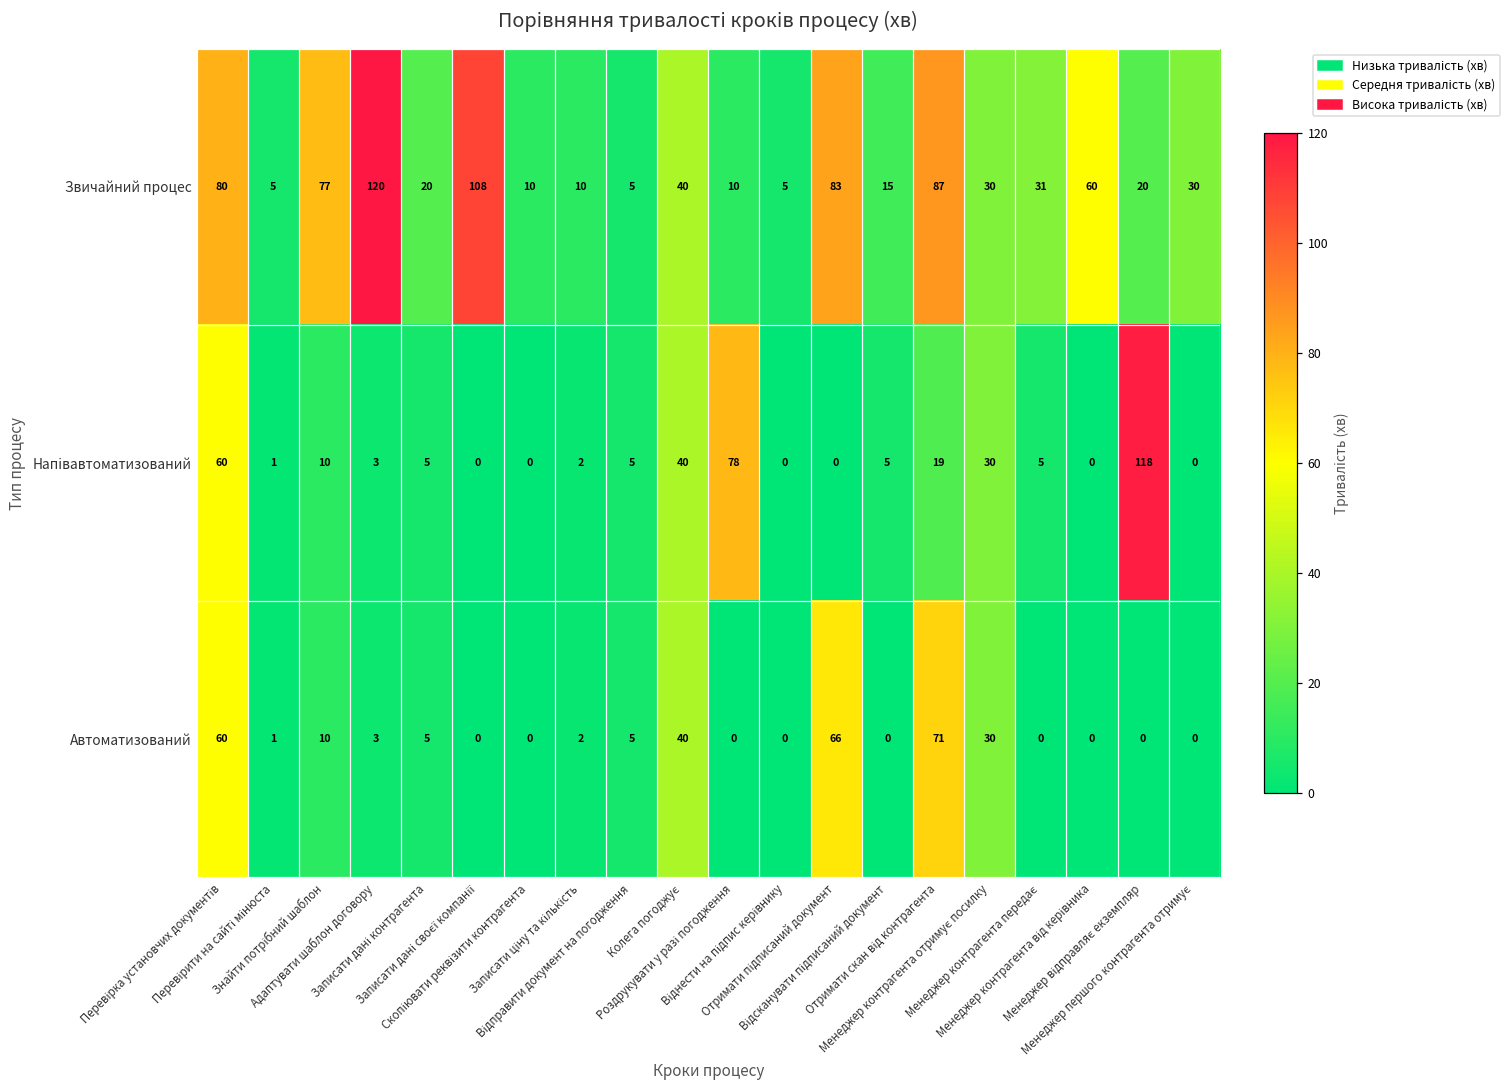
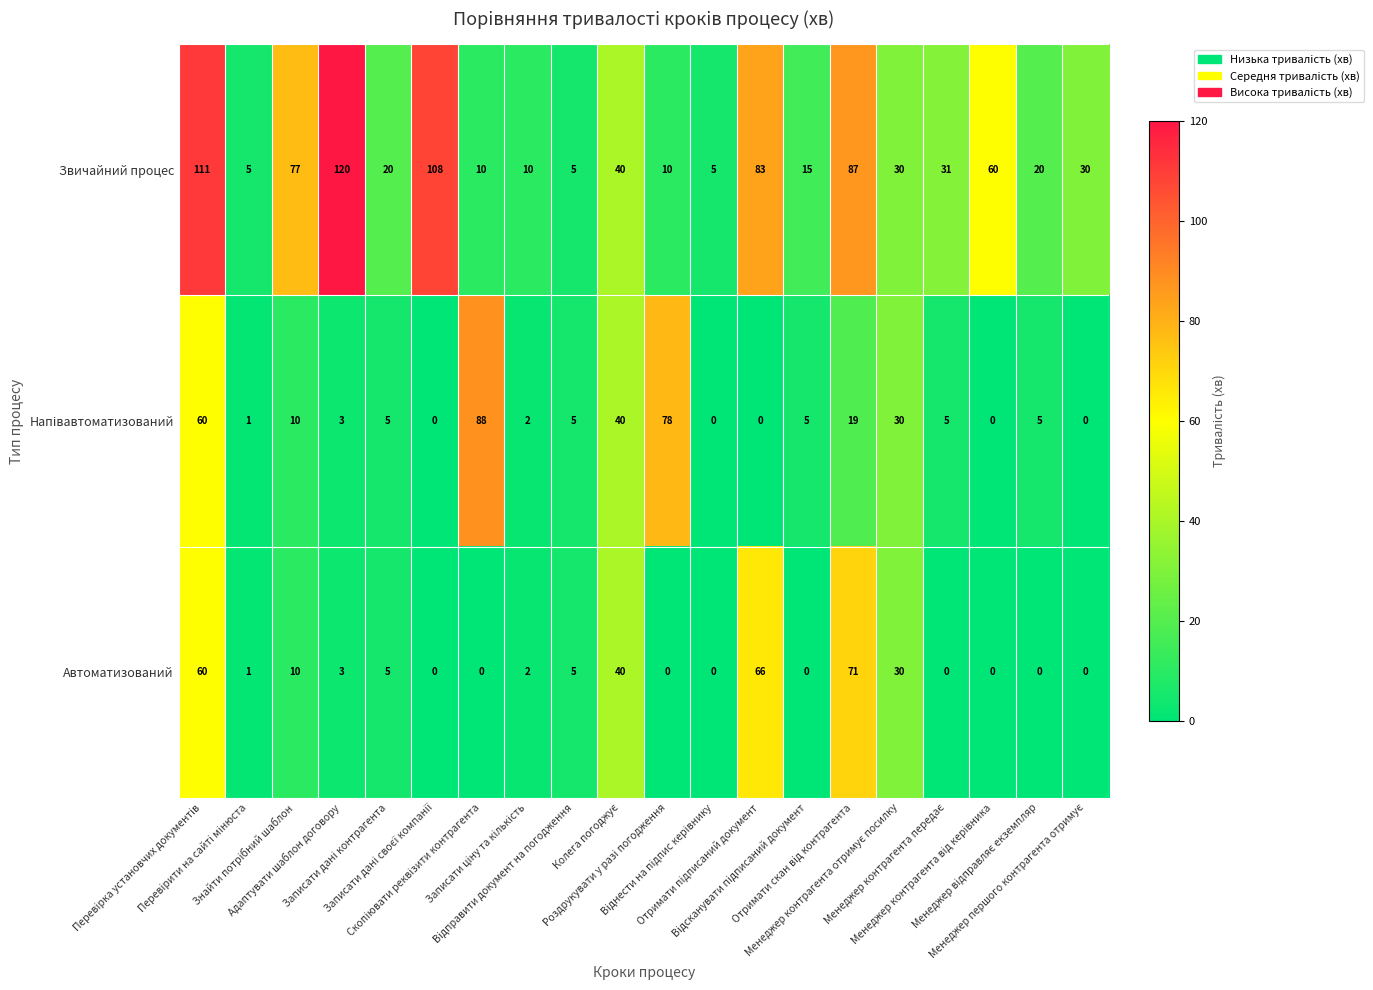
Звичайний процес, Перевірка установчих документів: 80 -> 111
Напівавтоматизований, Скопіювати реквізити контрагента: 0 -> 88
Напівавтоматизований, Менеджер відправляє екземпляр: 118 -> 5
